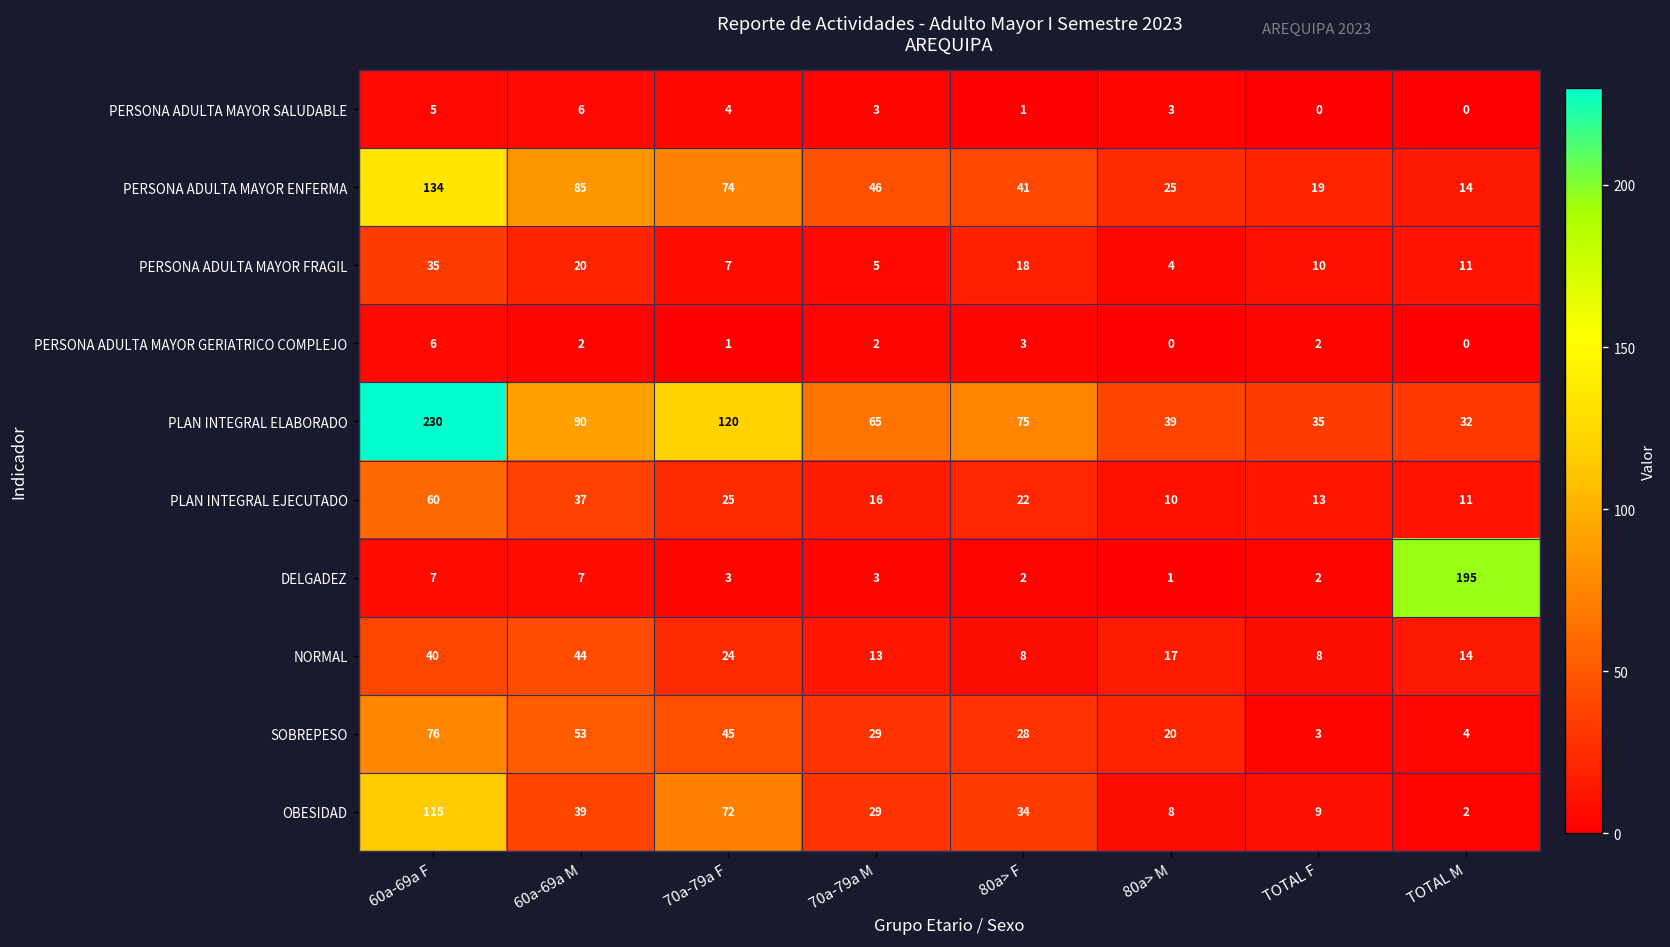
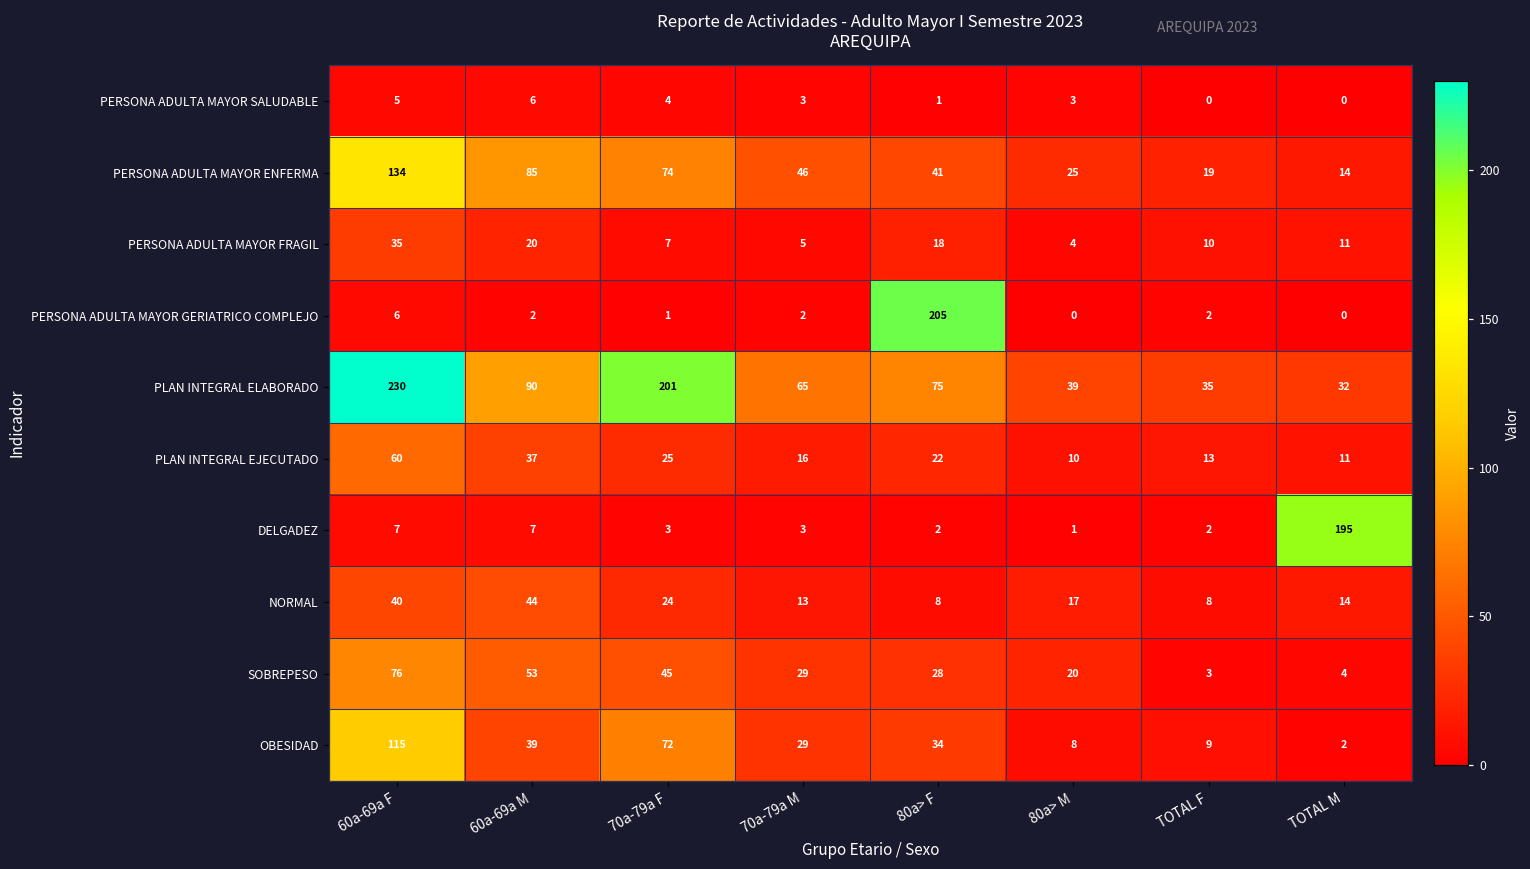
PERSONA ADULTA MAYOR GERIATRICO COMPLEJO, 80a> F: 3 -> 205
PLAN INTEGRAL ELABORADO, 70a-79a F: 120 -> 201
